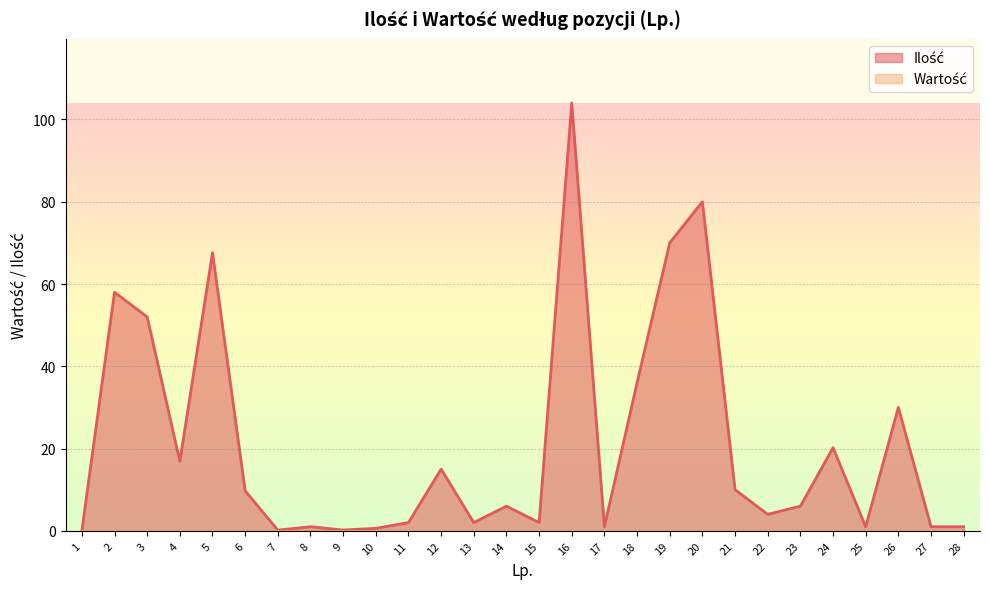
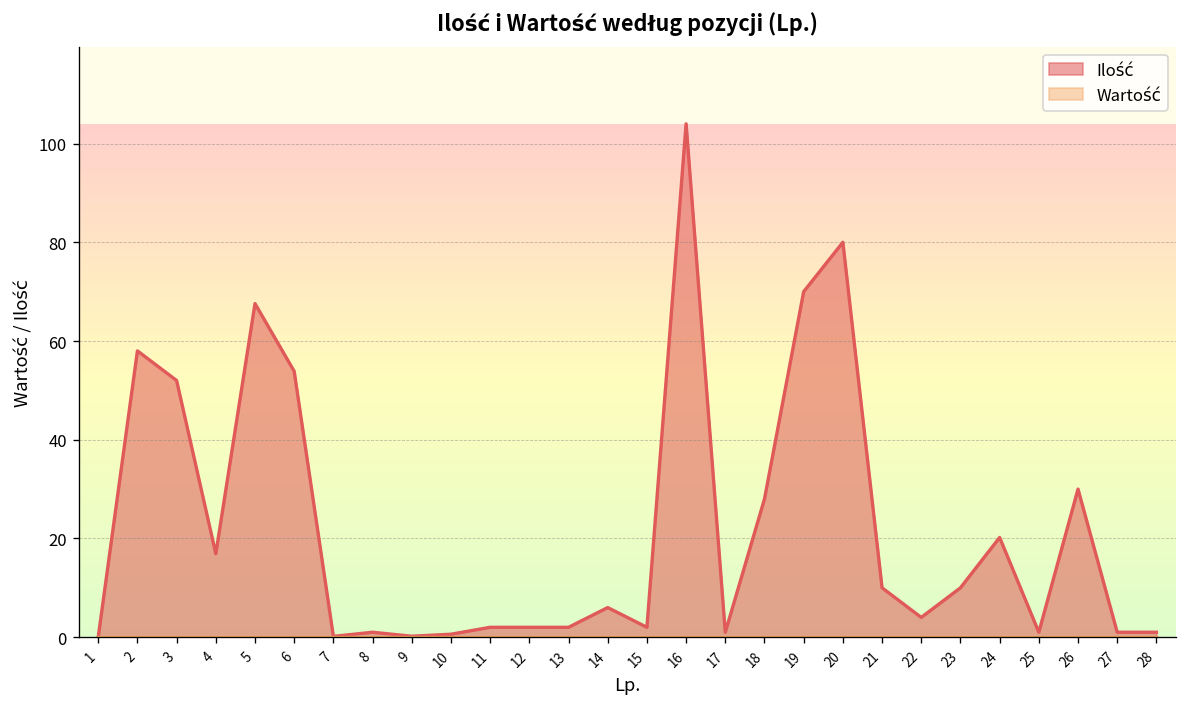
Ilość, 6: 10 -> 54
Ilość, 12: 15 -> 2
Ilość, 18: 36 -> 28
Ilość, 23: 6 -> 10
